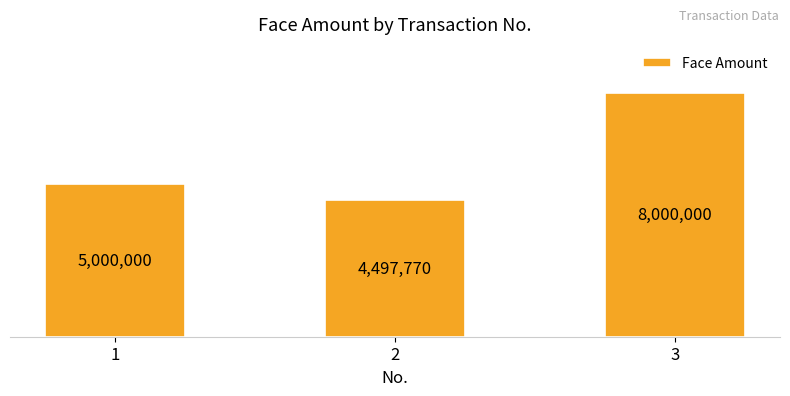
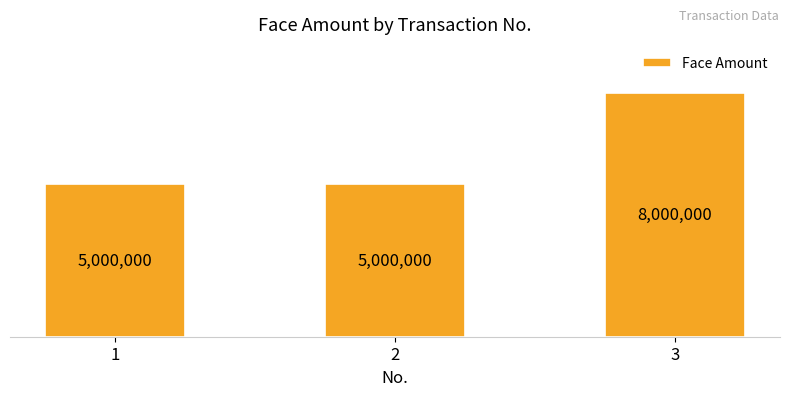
2: 4,497,770 -> 5,000,000
